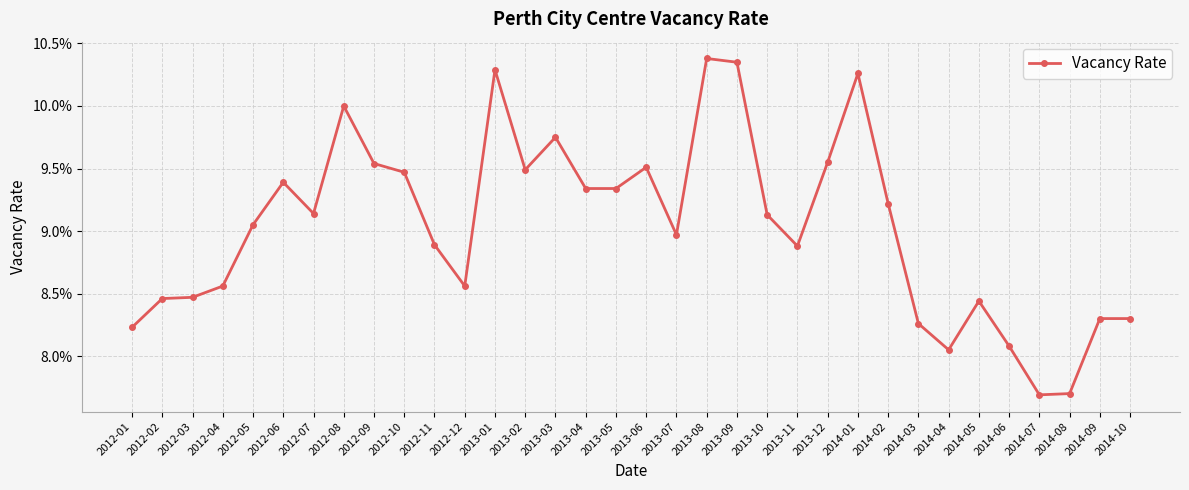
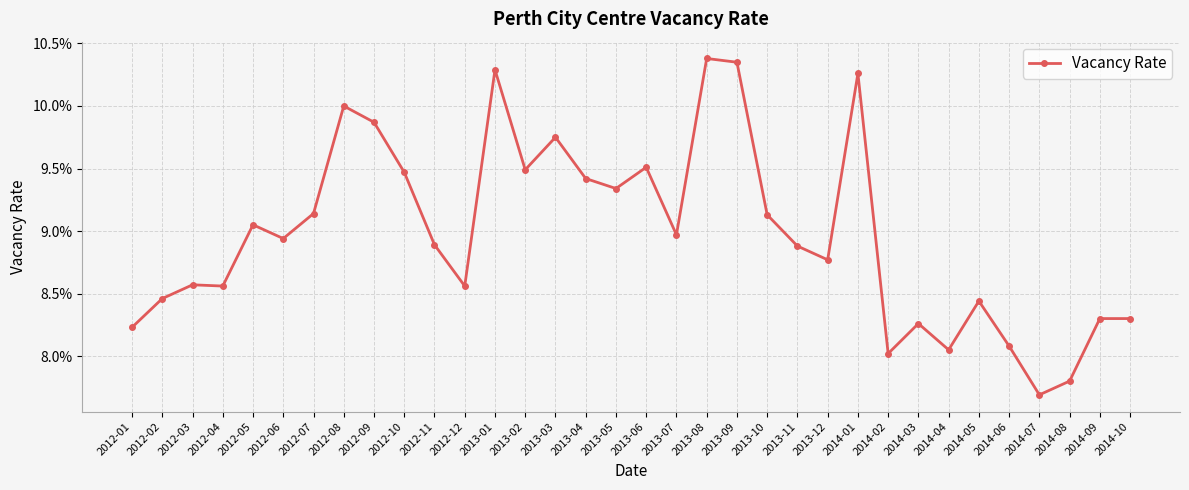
2012-03: 8.47% -> 8.57%
2012-06: 9.39% -> 8.94%
2012-09: 9.54% -> 9.87%
2013-04: 9.34% -> 9.42%
2013-12: 9.55% -> 8.77%
2014-02: 9.22% -> 8.02%
2014-08: 7.70% -> 7.80%
